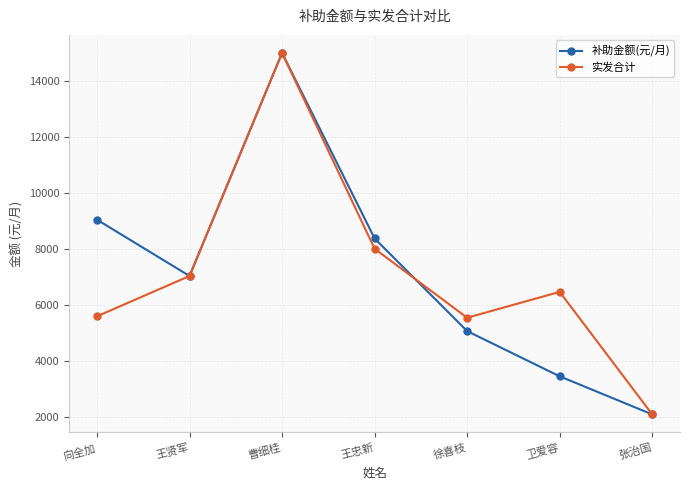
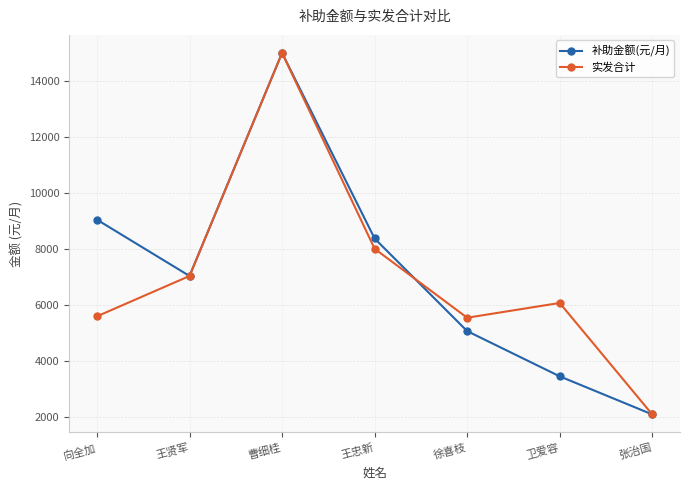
实发合计, 卫爱容: 6500 -> 6100
